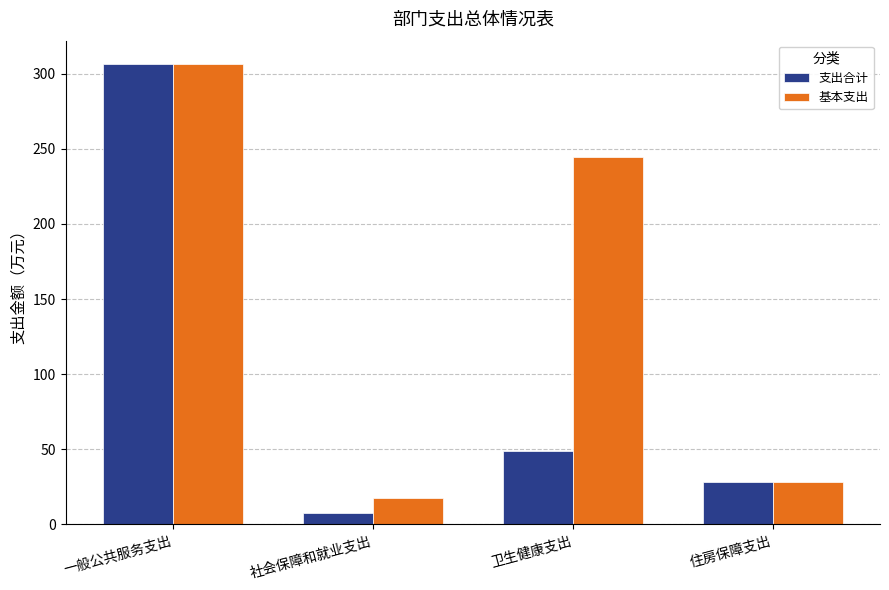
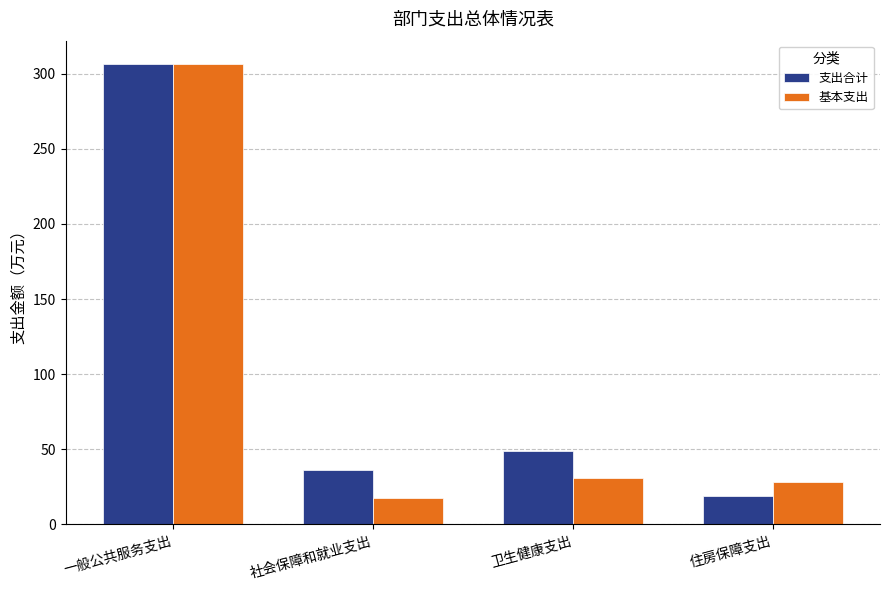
支出合计, 社会保障和就业支出: 8 -> 36
基本支出, 卫生健康支出: 244 -> 31
支出合计, 住房保障支出: 28 -> 19
